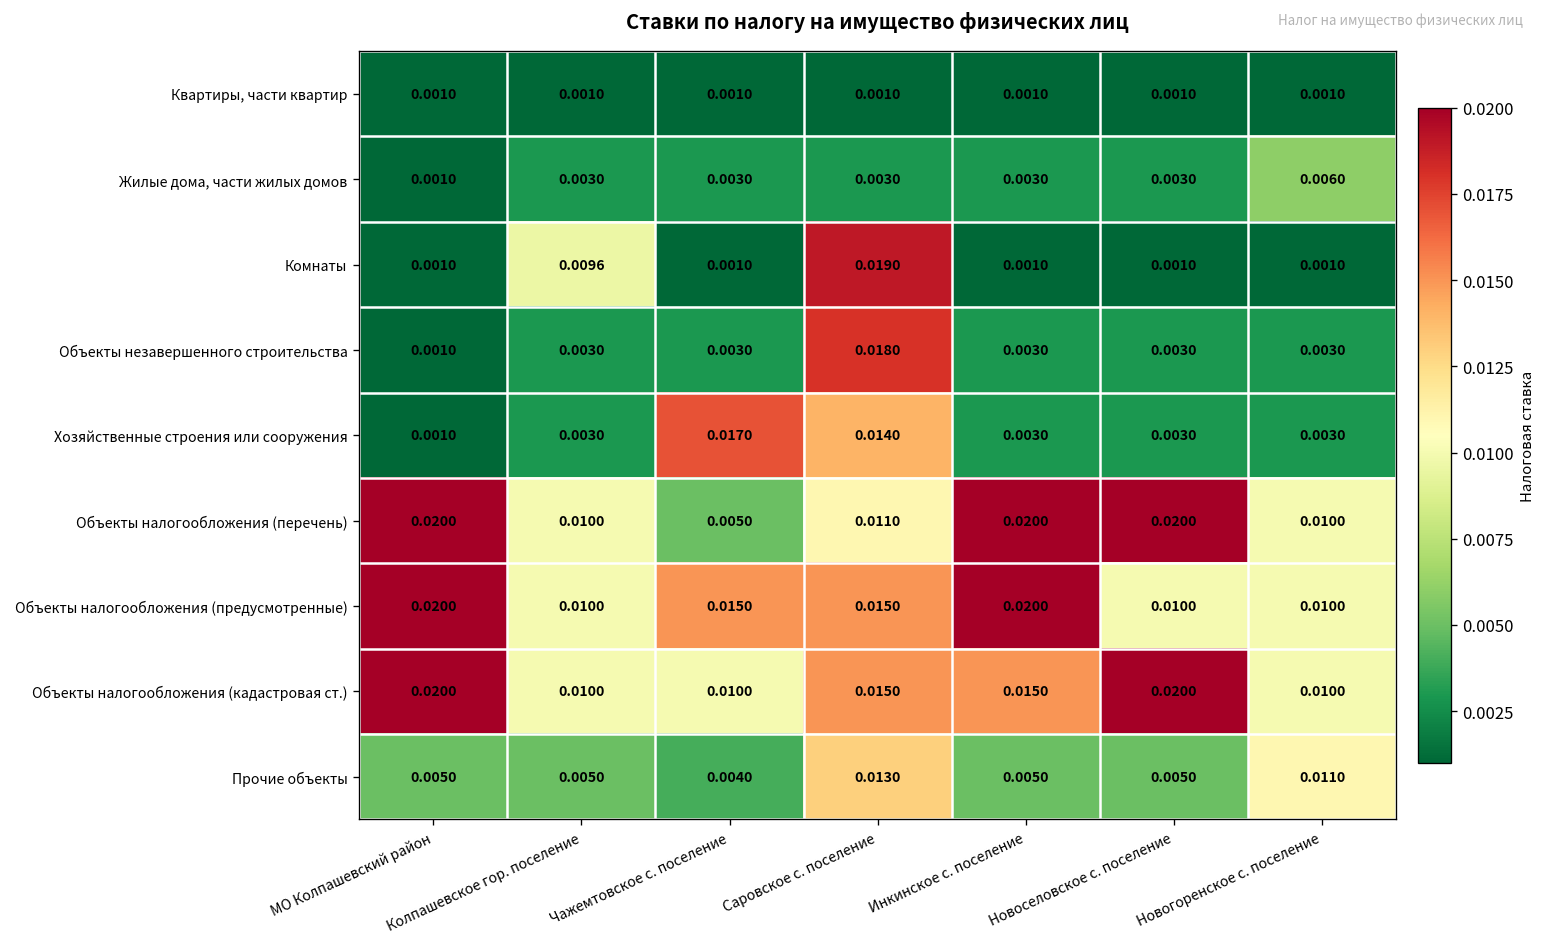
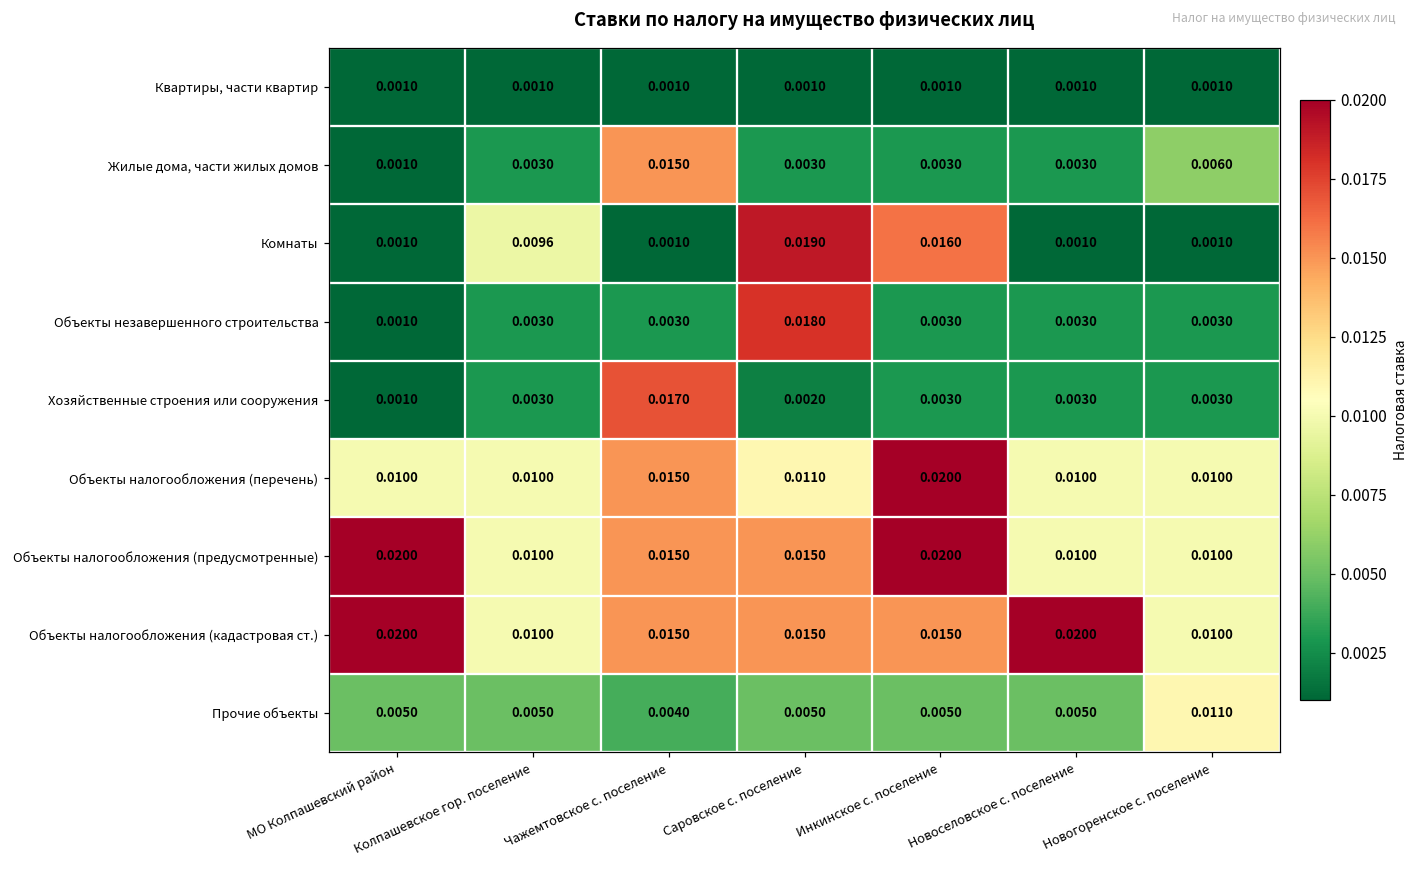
Жилые дома, части жилых домов, Чажемтовское с. поселение: 0.0030 -> 0.0150
Комнаты, Инкинское с. поселение: 0.0010 -> 0.0160
Хозяйственные строения или сооружения, Саровское с. поселение: 0.0140 -> 0.0020
Объекты налогообложения (перечень), МО Колпашевский район: 0.0200 -> 0.0100
Объекты налогообложения (перечень), Чажемтовское с. поселение: 0.0050 -> 0.0150
Объекты налогообложения (перечень), Новоселовское с. поселение: 0.0200 -> 0.0100
Объекты налогообложения (кадастровая ст.), Чажемтовское с. поселение: 0.0100 -> 0.0150
Прочие объекты, Саровское с. поселение: 0.0130 -> 0.0050
